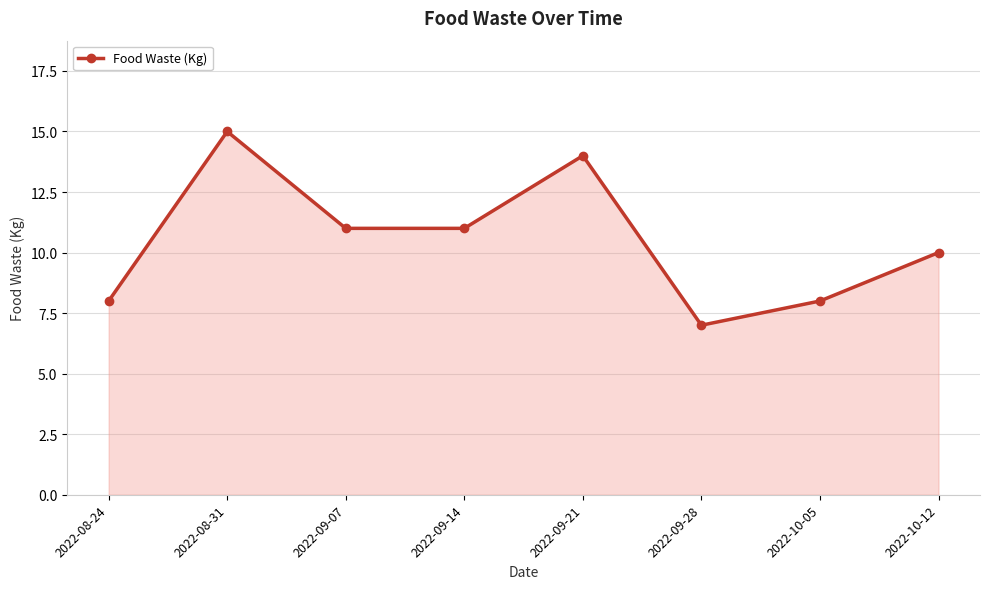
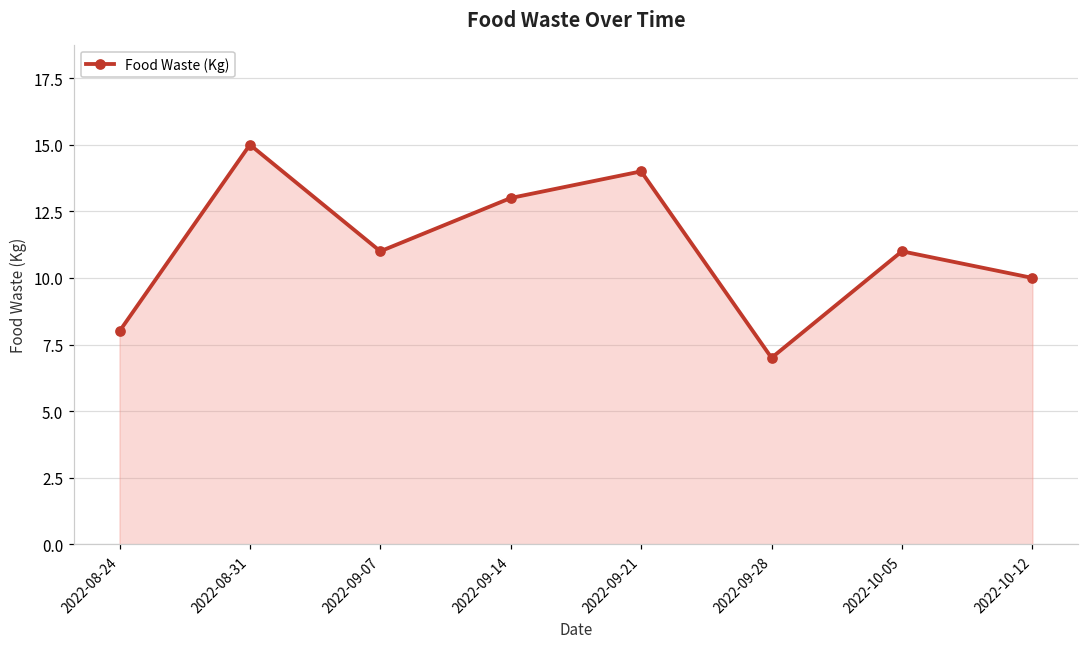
2022-09-14: 11 -> 13
2022-10-05: 8 -> 11
